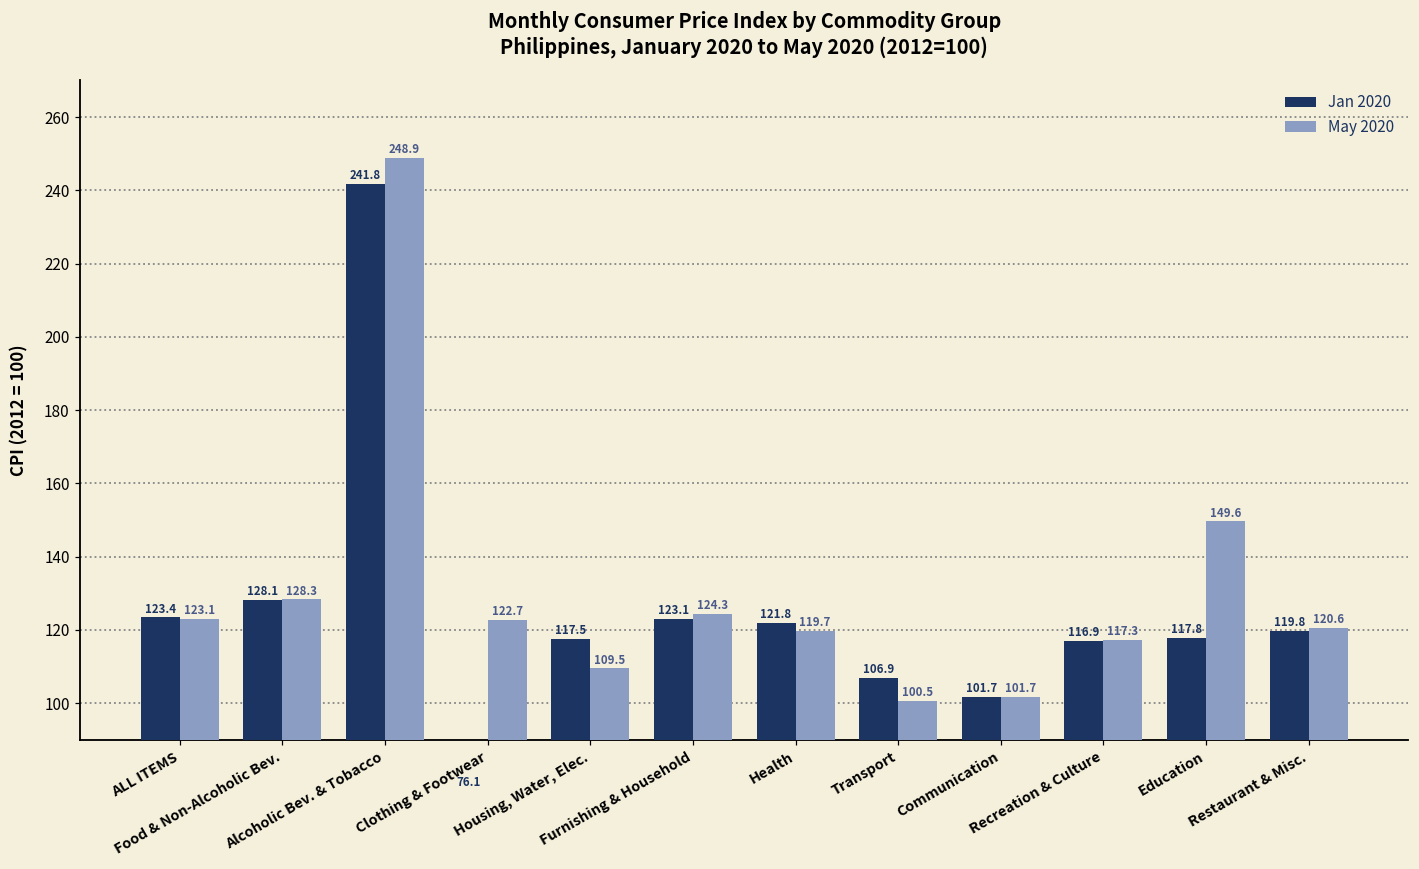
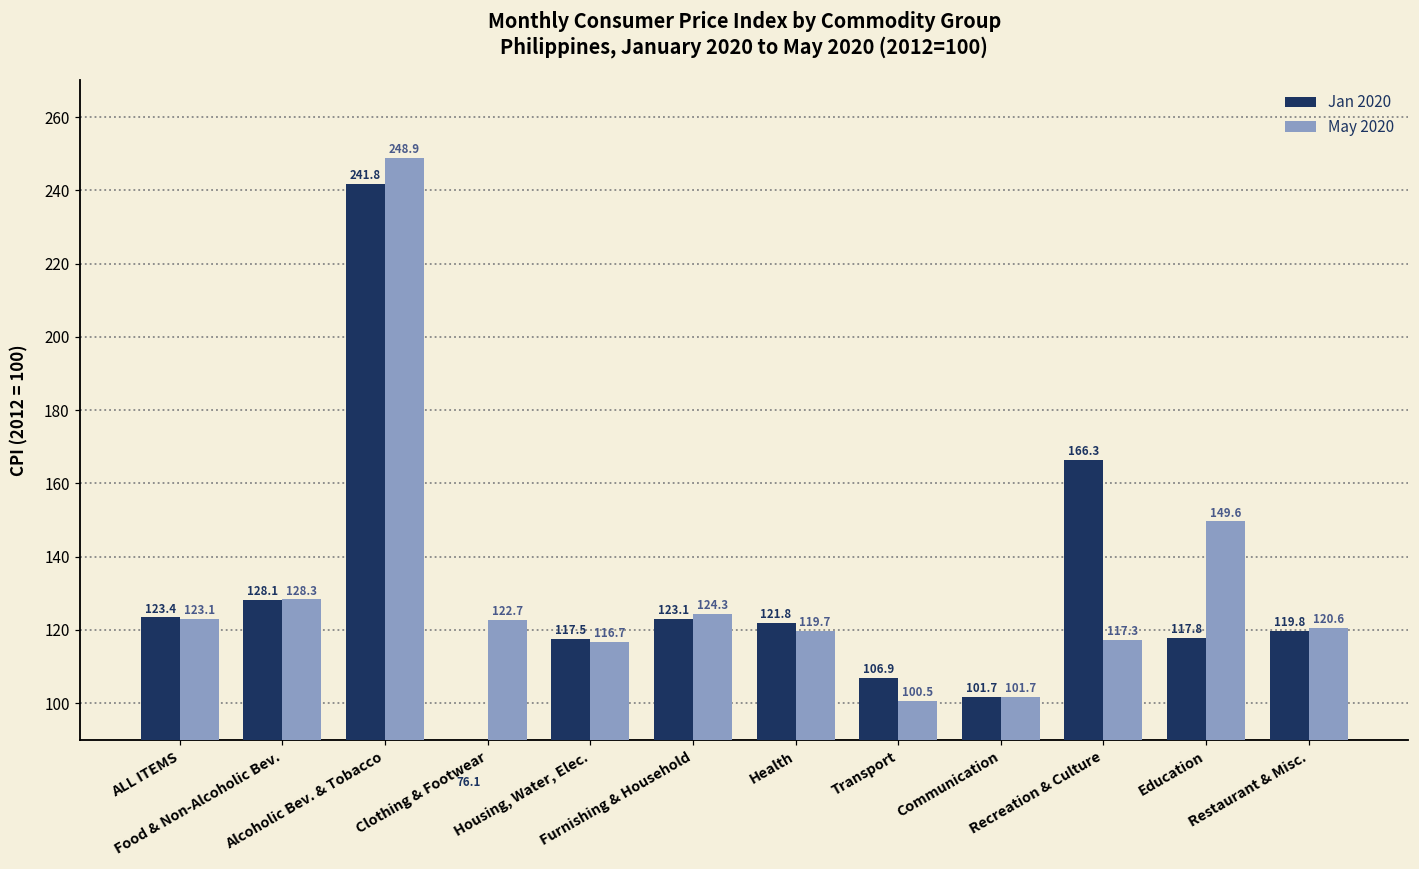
May 2020, Housing, Water, Elec.: 109.5 -> 116.7
Jan 2020, Recreation & Culture: 116.9 -> 166.3
